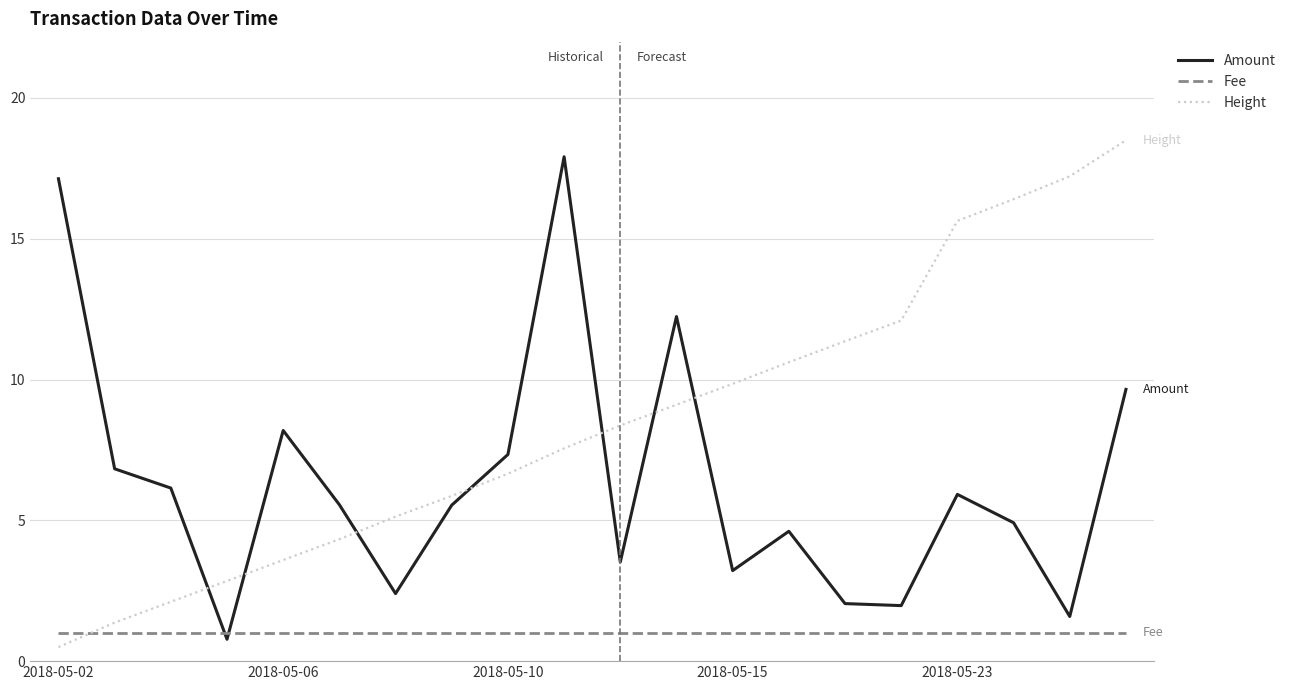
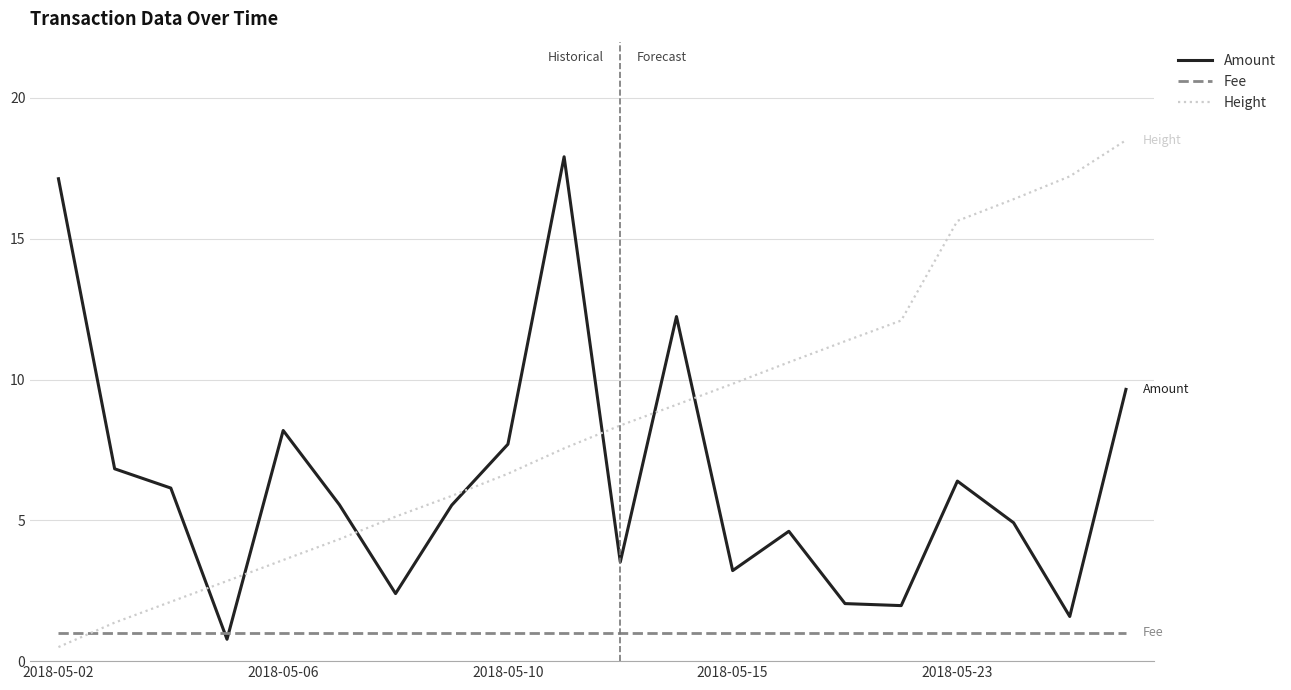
Amount, 2018-05-10: 7.3 -> 7.7
Amount, 2018-05-23: 5.9 -> 6.4
